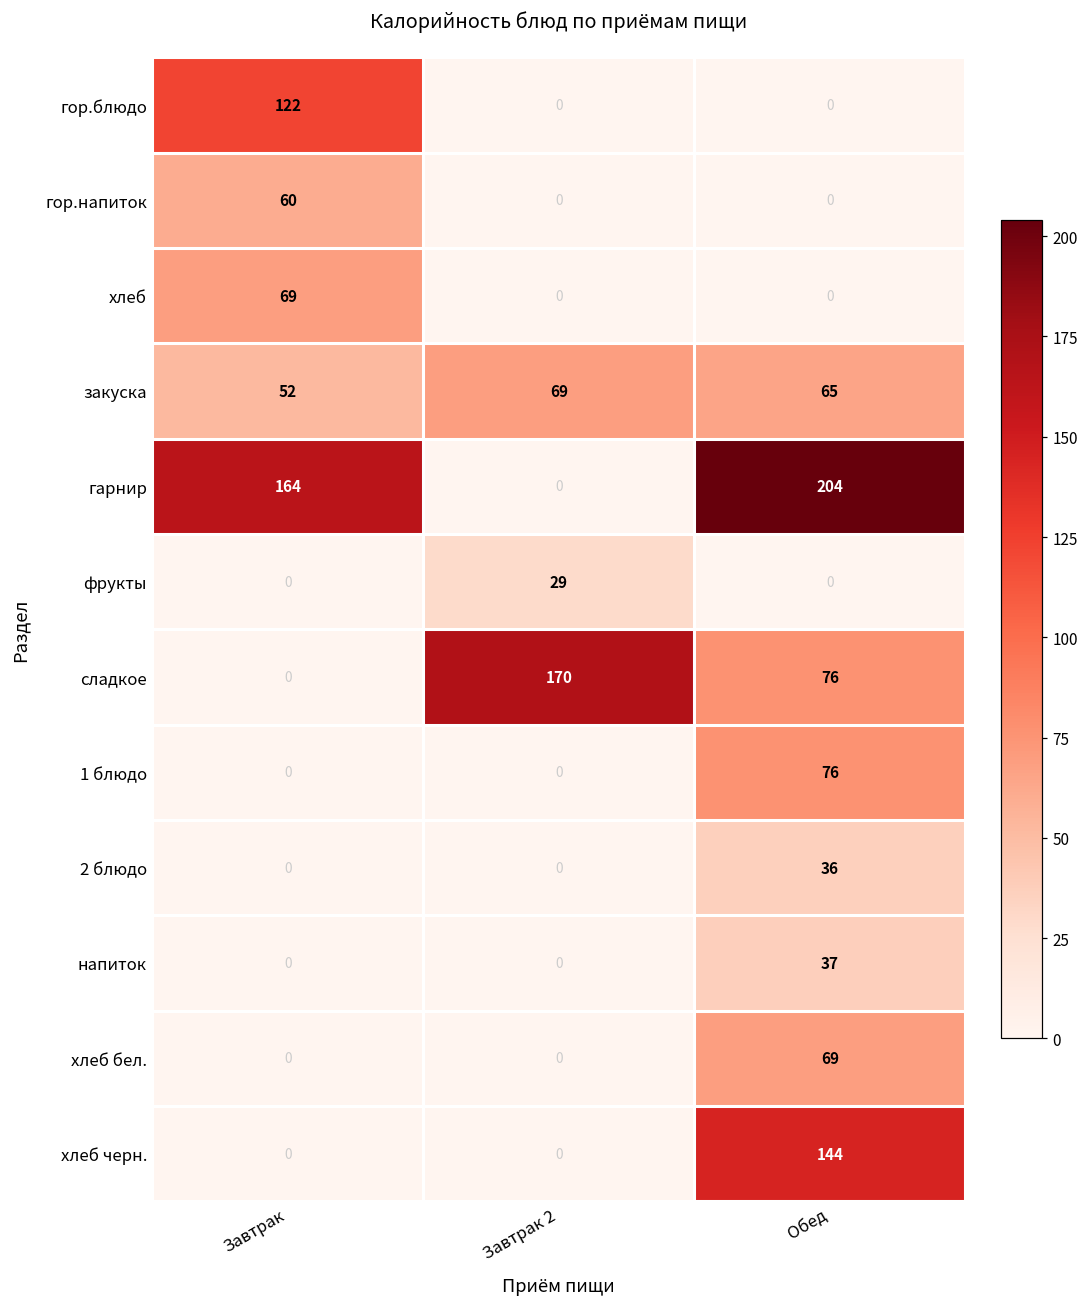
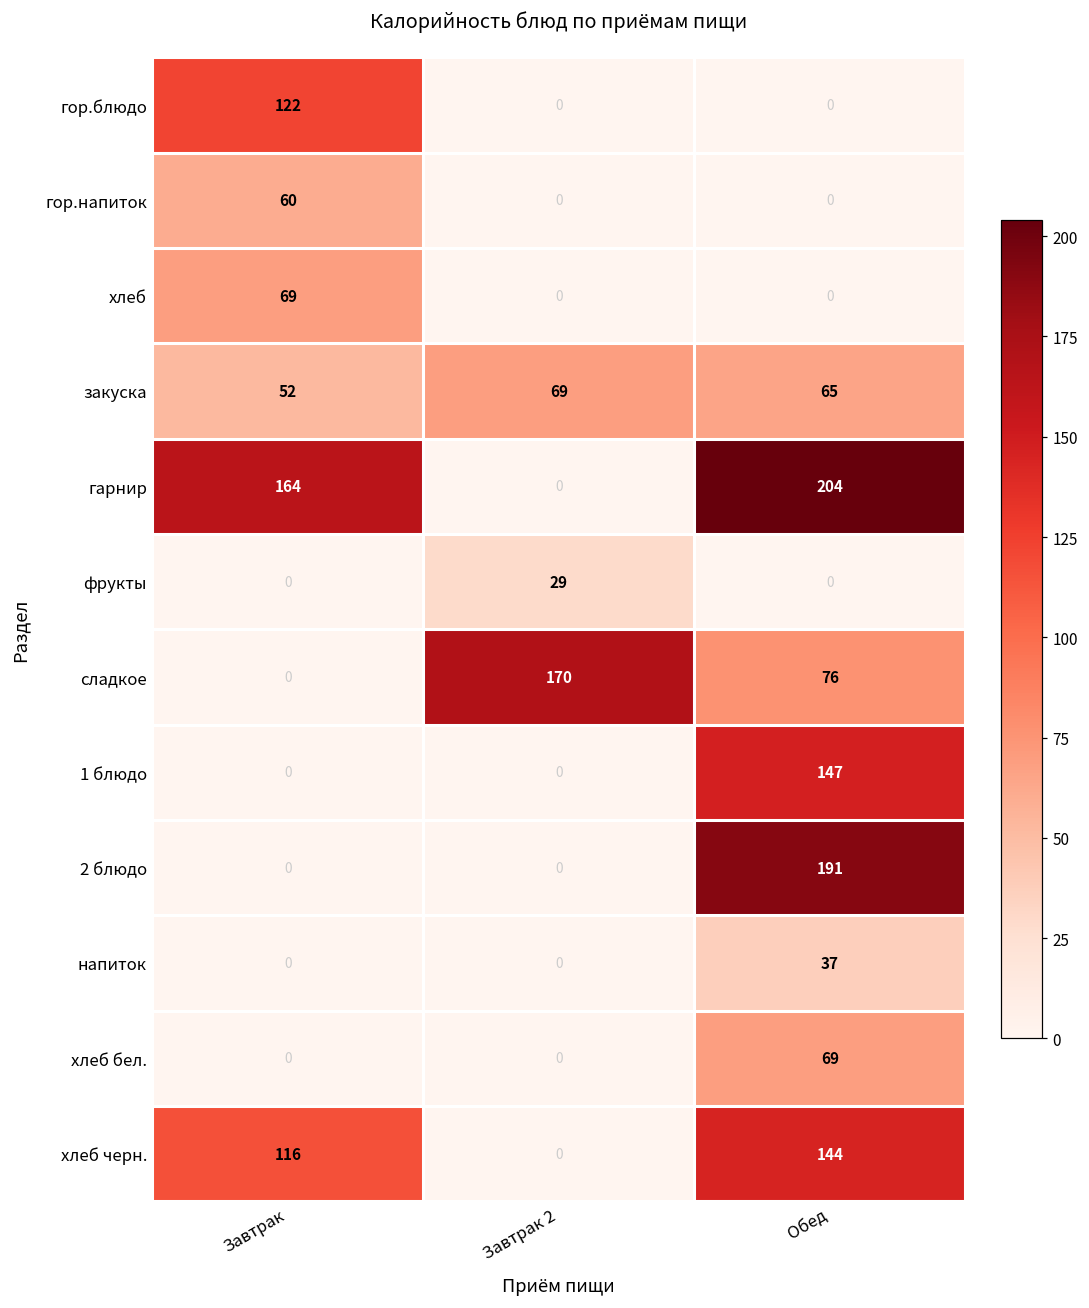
1 блюдо, Обед: 76 -> 147
2 блюдо, Обед: 36 -> 191
хлеб черн., Завтрак: 0 -> 116
